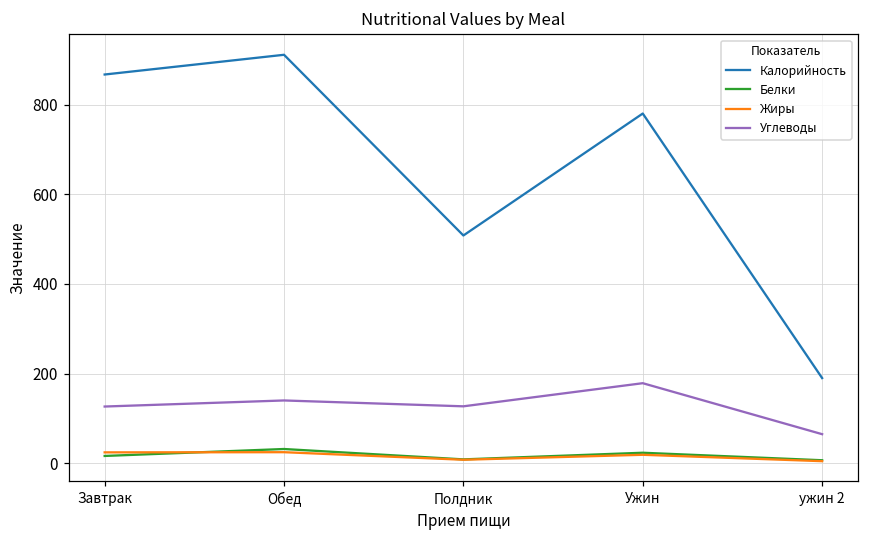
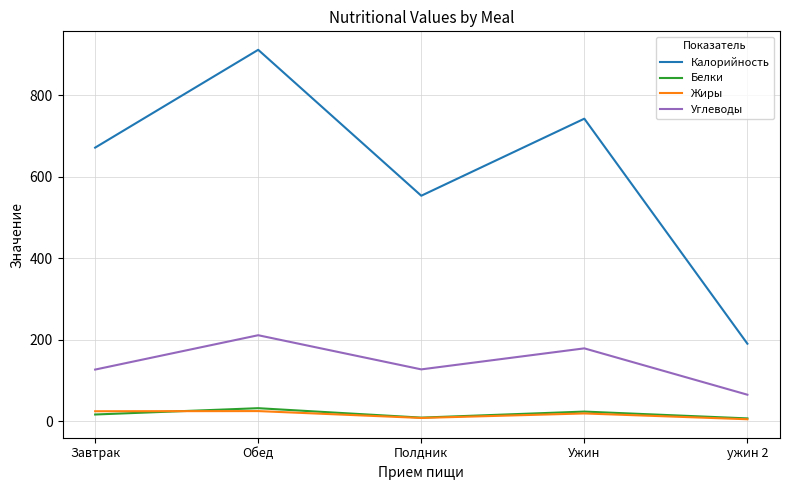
Калорийность, Завтрак: 870 -> 670
Углеводы, Обед: 140 -> 210
Калорийность, Полдник: 510 -> 550
Калорийность, Ужин: 780 -> 740
